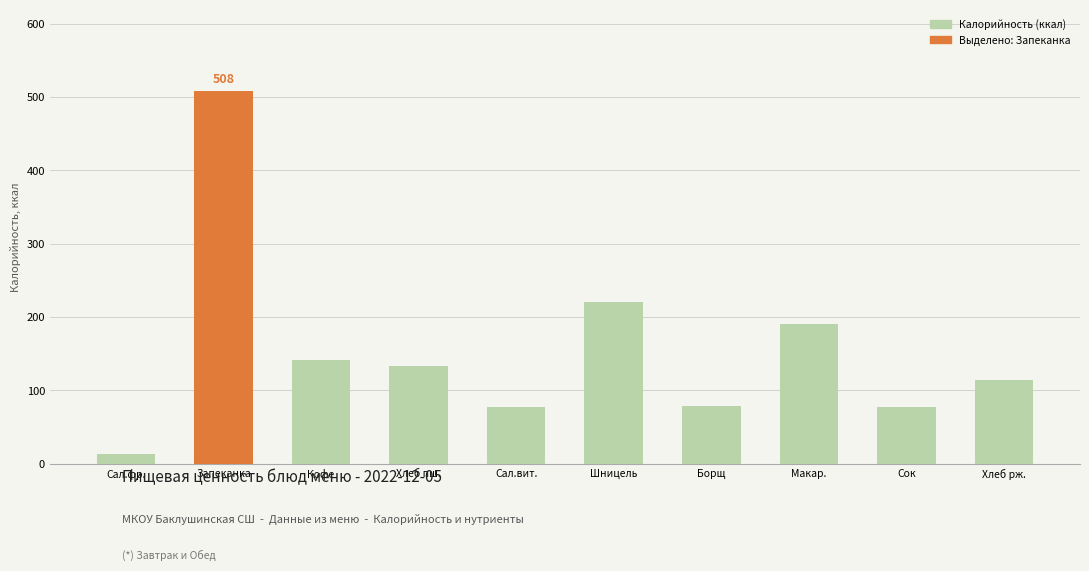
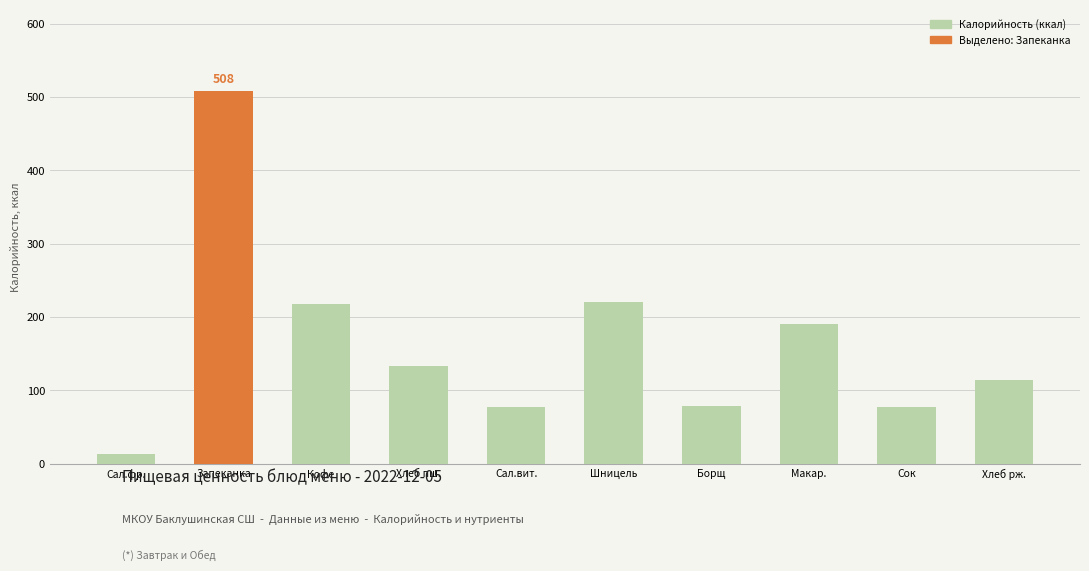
Кофе: 140 -> 220
